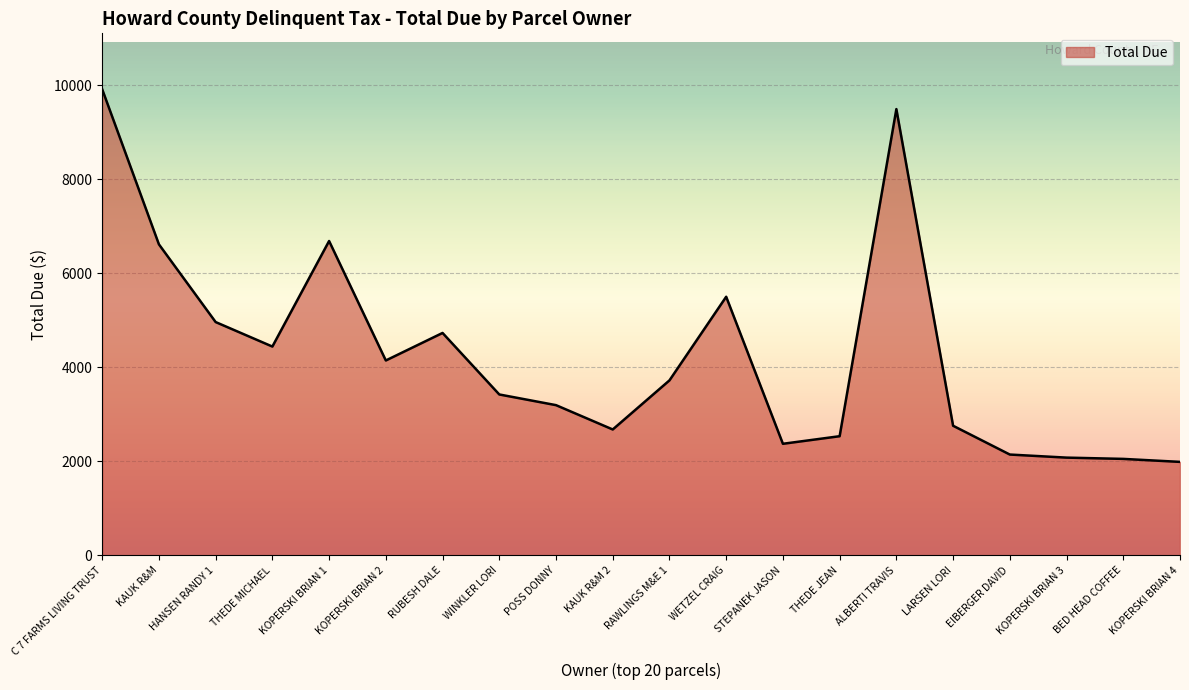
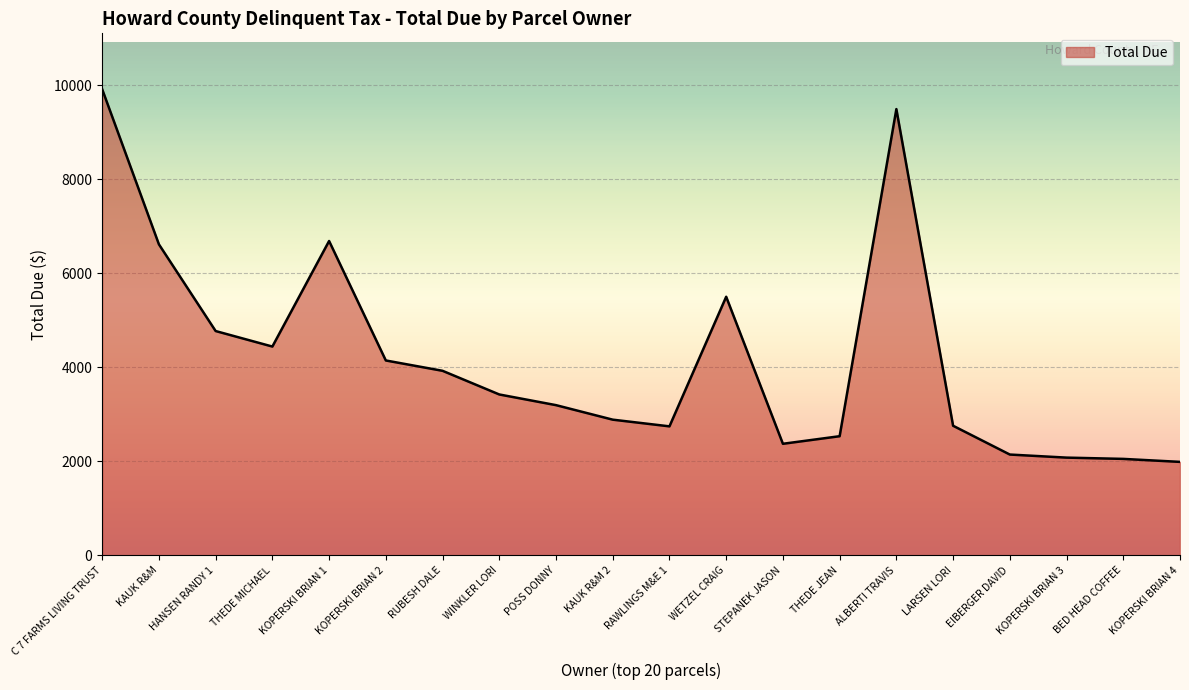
HANSEN RANDY 1: 5000 -> 4800
RUBESH DALE: 4700 -> 3900
KAUK R&M 2: 2700 -> 2900
RAWLINGS M&E 1: 3700 -> 2700
